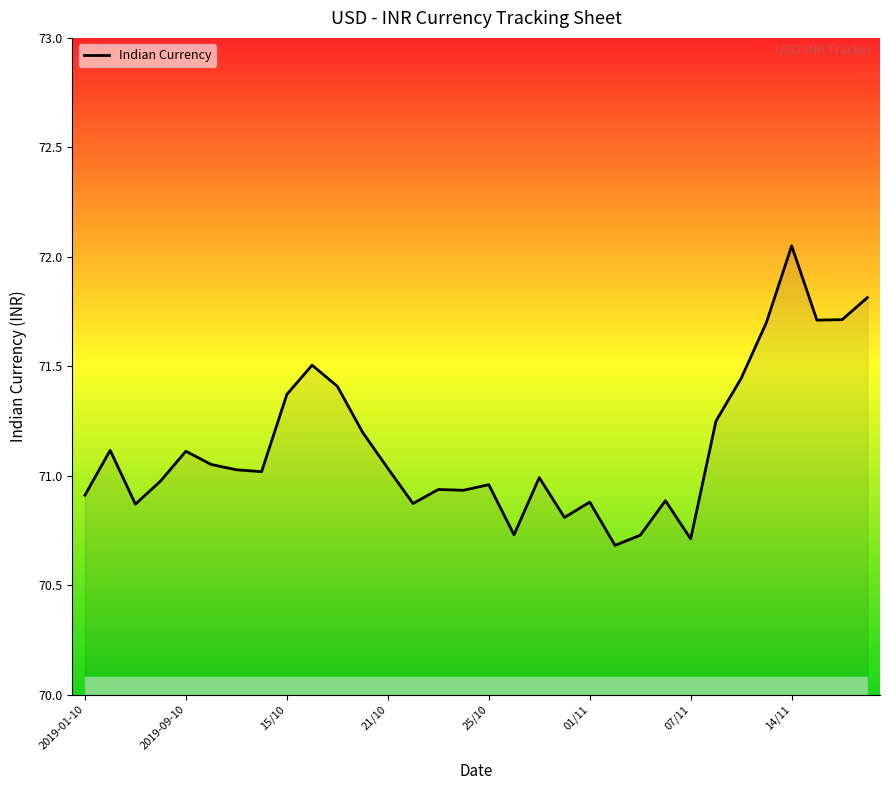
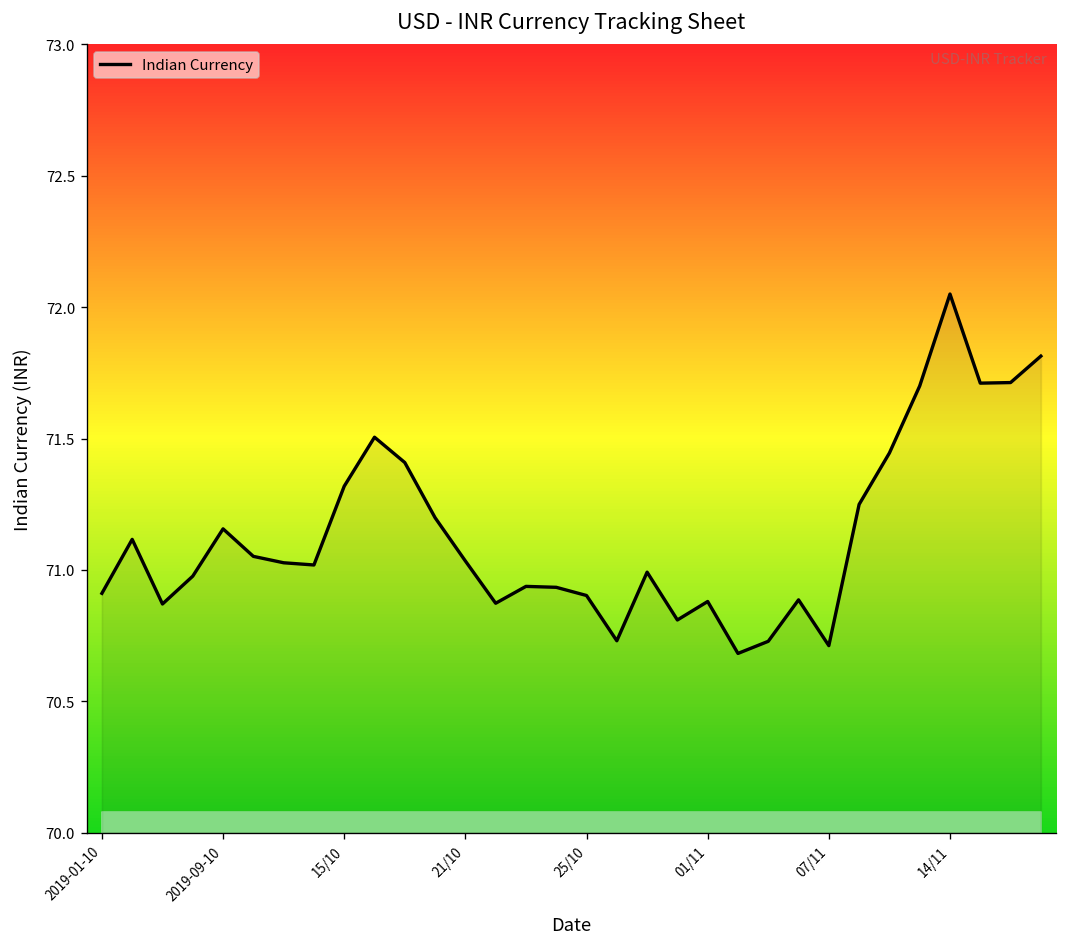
Indian Currency, 2019-09-10: 71.11 -> 71.16
Indian Currency, 15/10: 71.37 -> 71.32
Indian Currency, 25/10: 70.96 -> 70.90
